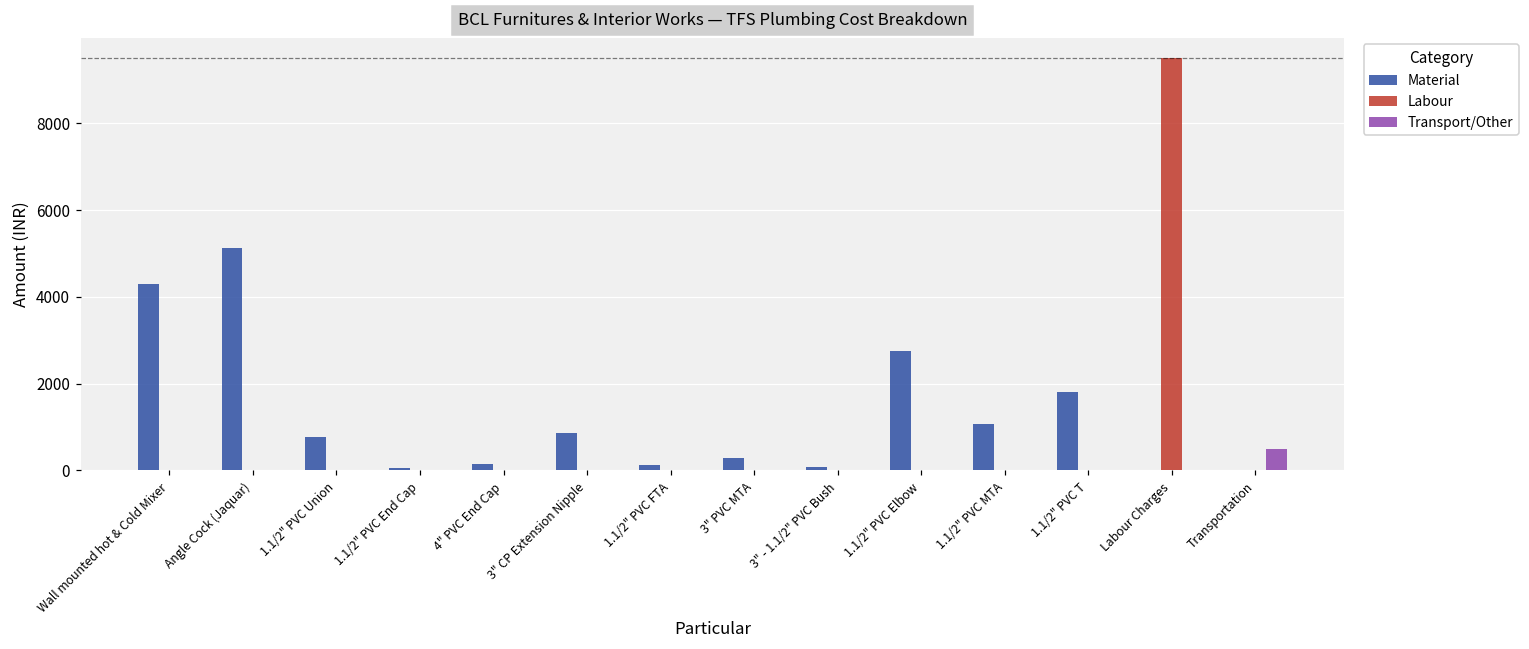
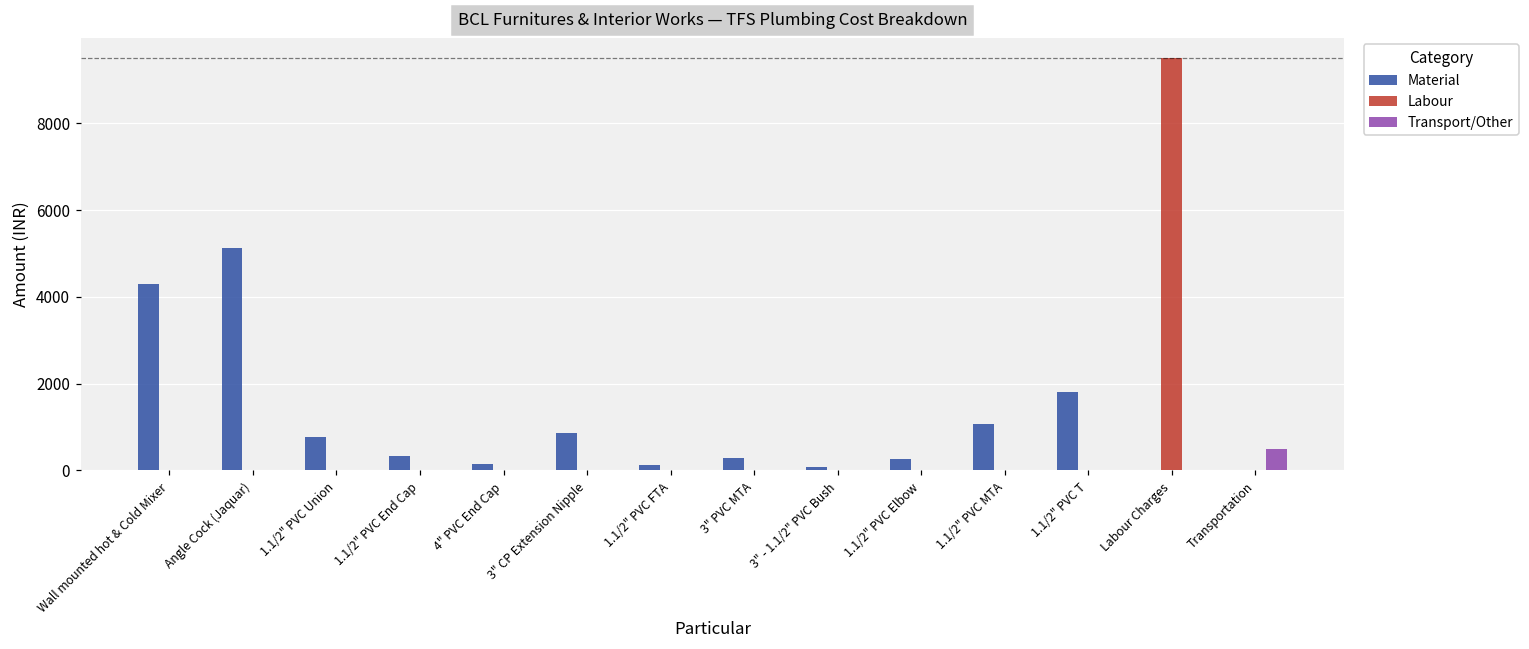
Material, 1.1/2" PVC End Cap: 0 -> 300
Material, 1.1/2" PVC Elbow: 2800 -> 300
